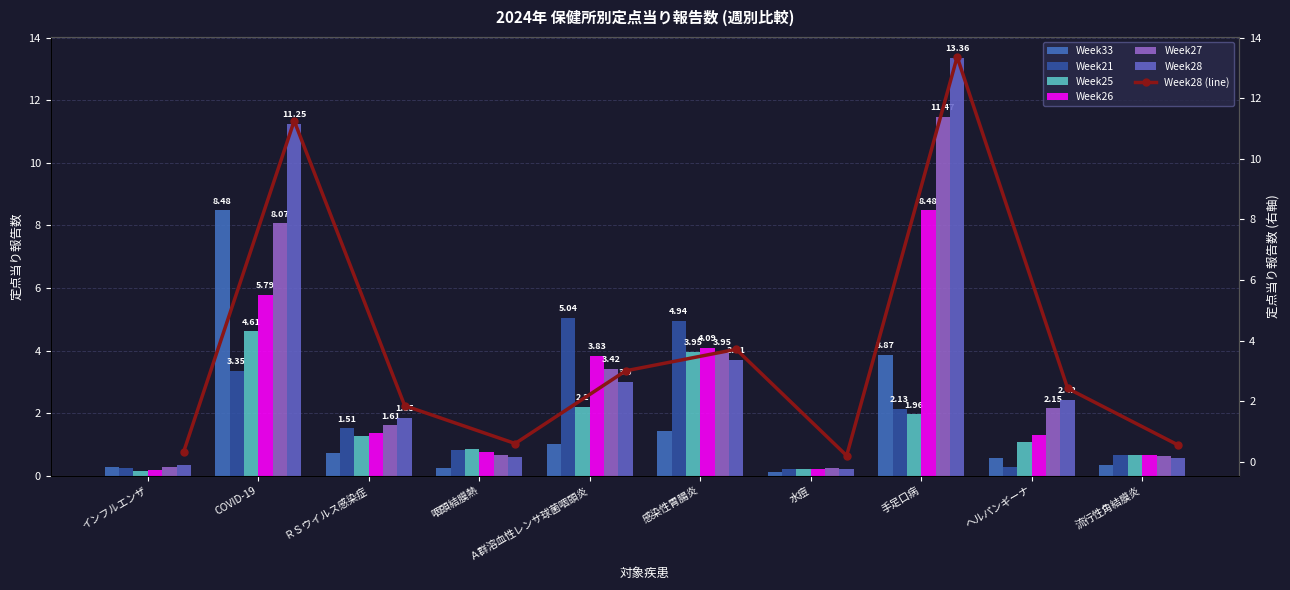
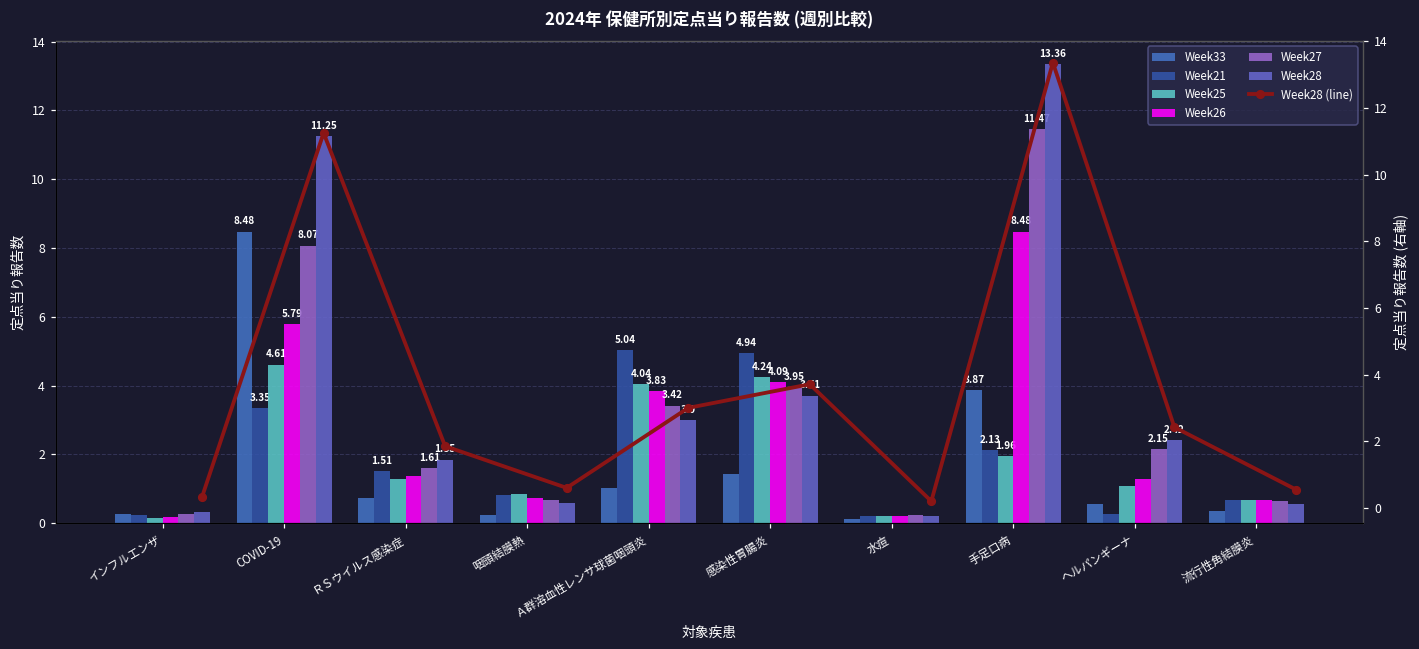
Week25, Ａ群溶血性レンサ球菌咽頭炎: 2.2 -> 4.04
Week25, 感染性胃腸炎: 3.95 -> 4.24
